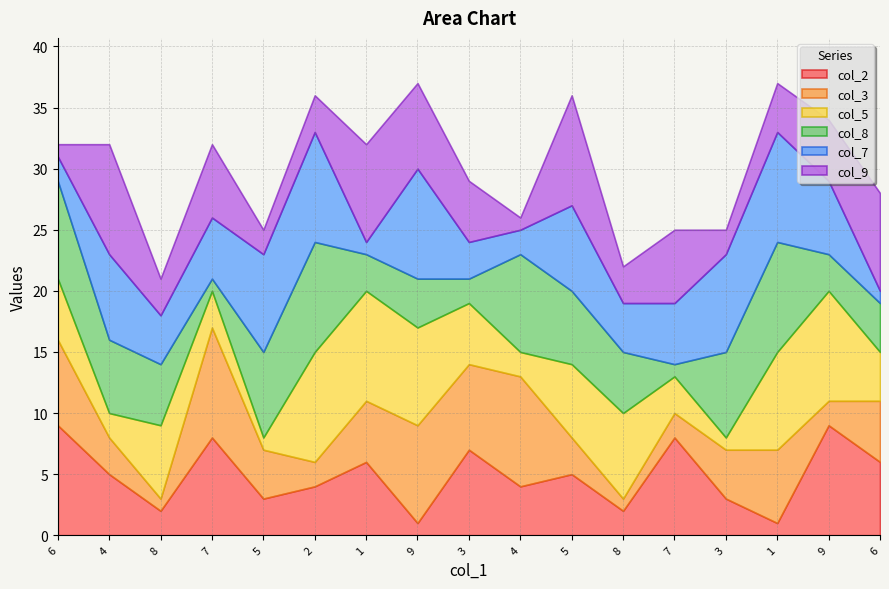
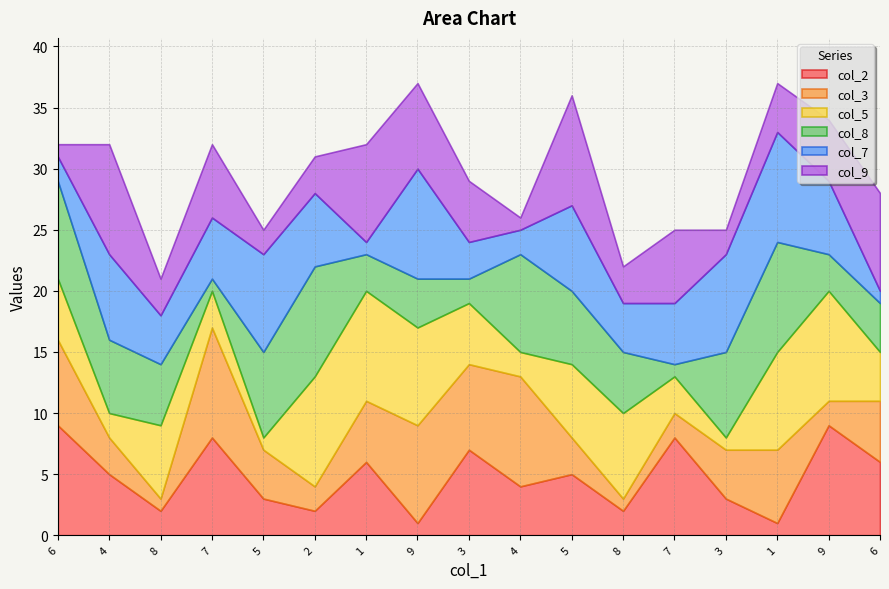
col_2, 2: 4 -> 2
col_7, 2: 9 -> 6
